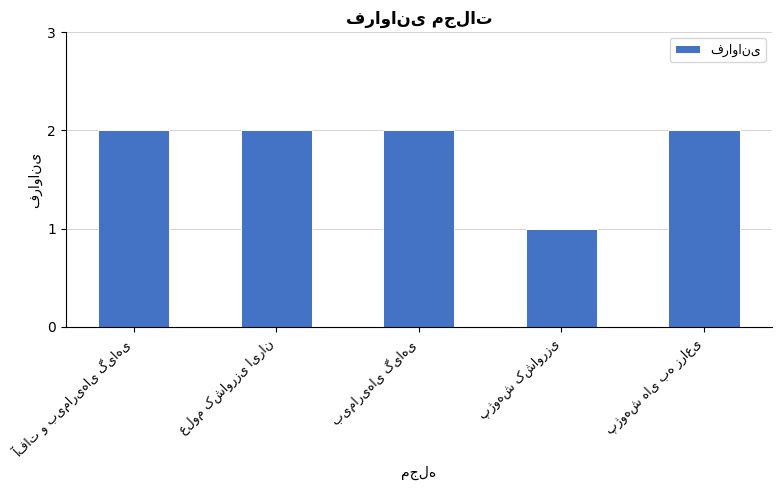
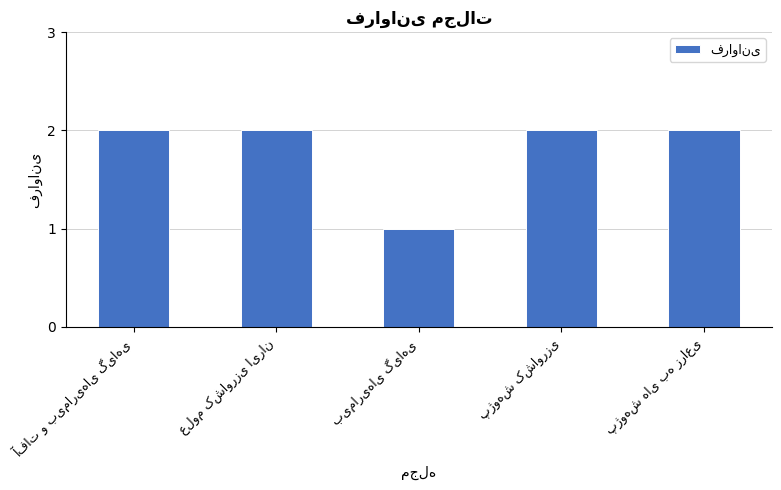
بیماریهای گیاهی: 2 -> 1
پژوهش کشاورزی: 1 -> 2
